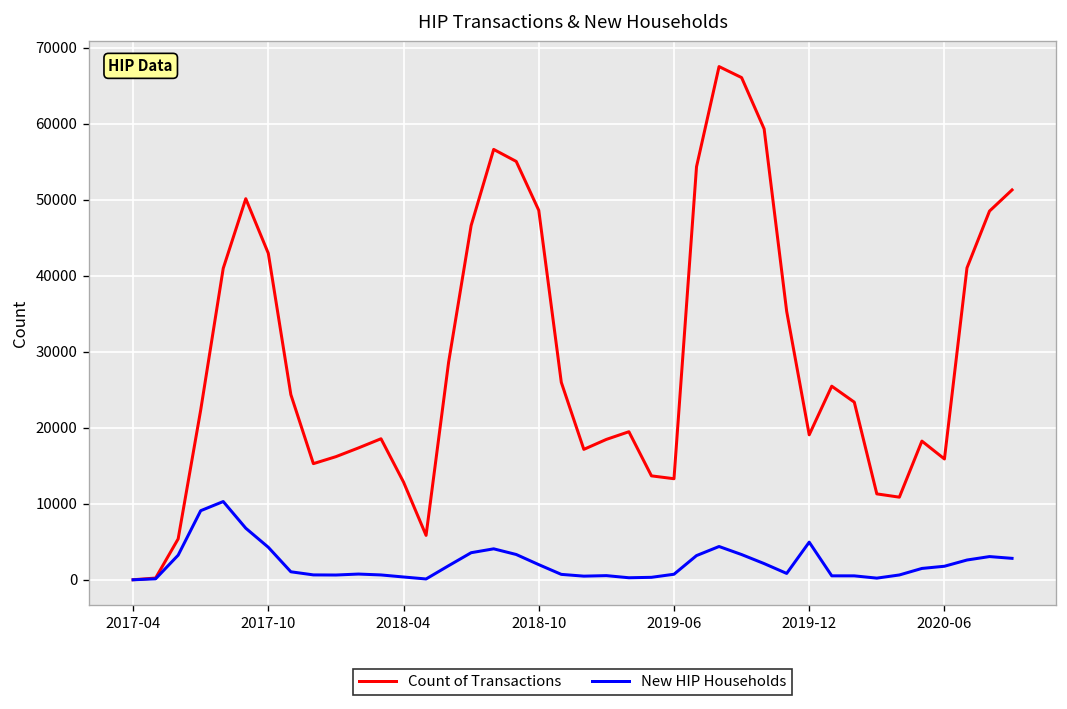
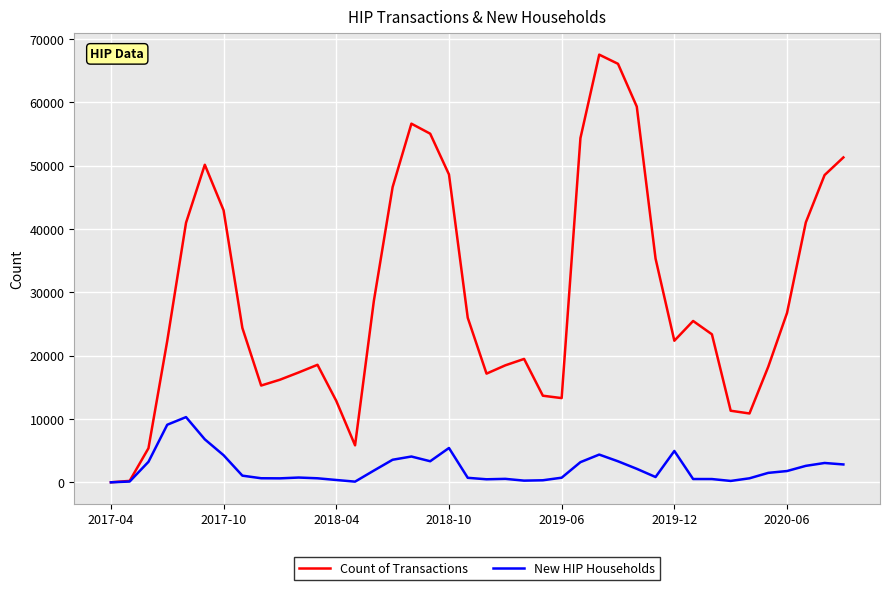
New HIP Households, 2018-10: 2000 -> 5000
Count of Transactions, 2019-12: 19000 -> 22000
Count of Transactions, 2020-06: 16000 -> 27000
